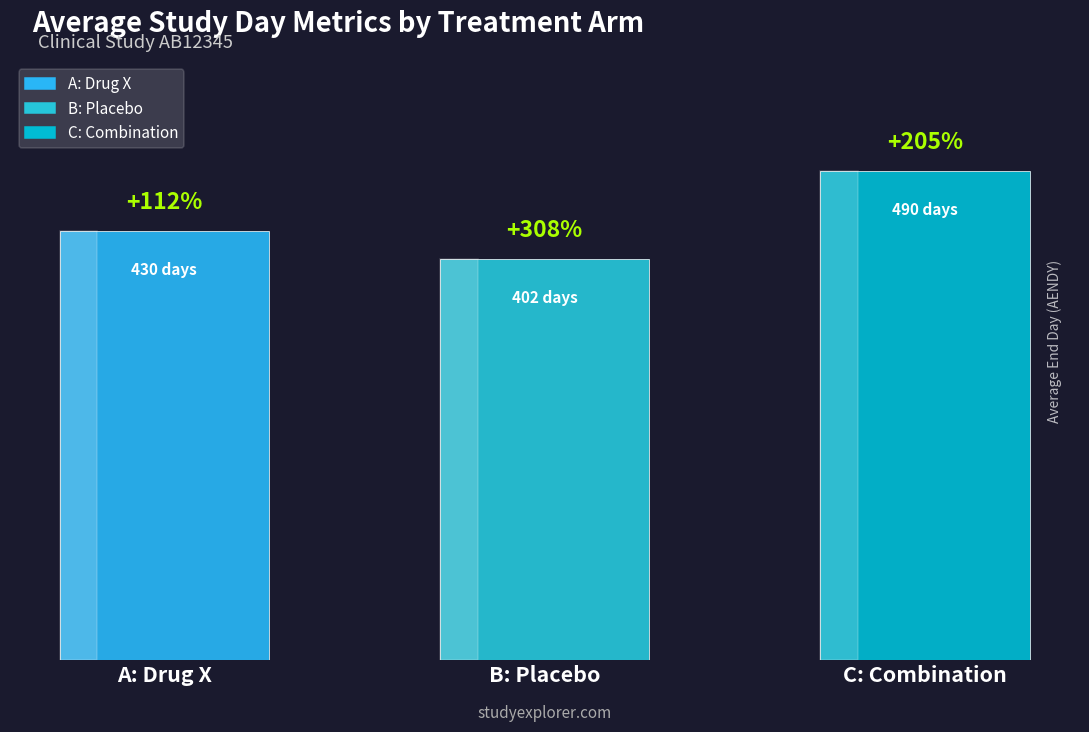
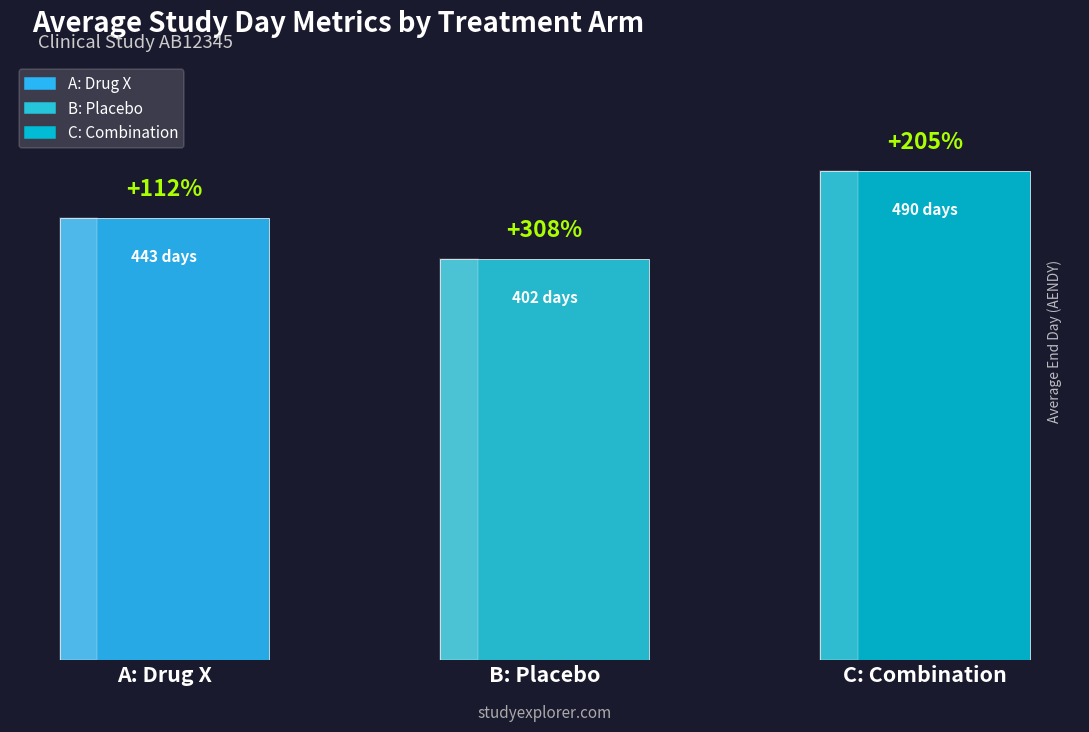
A: Drug X: 430 -> 443
